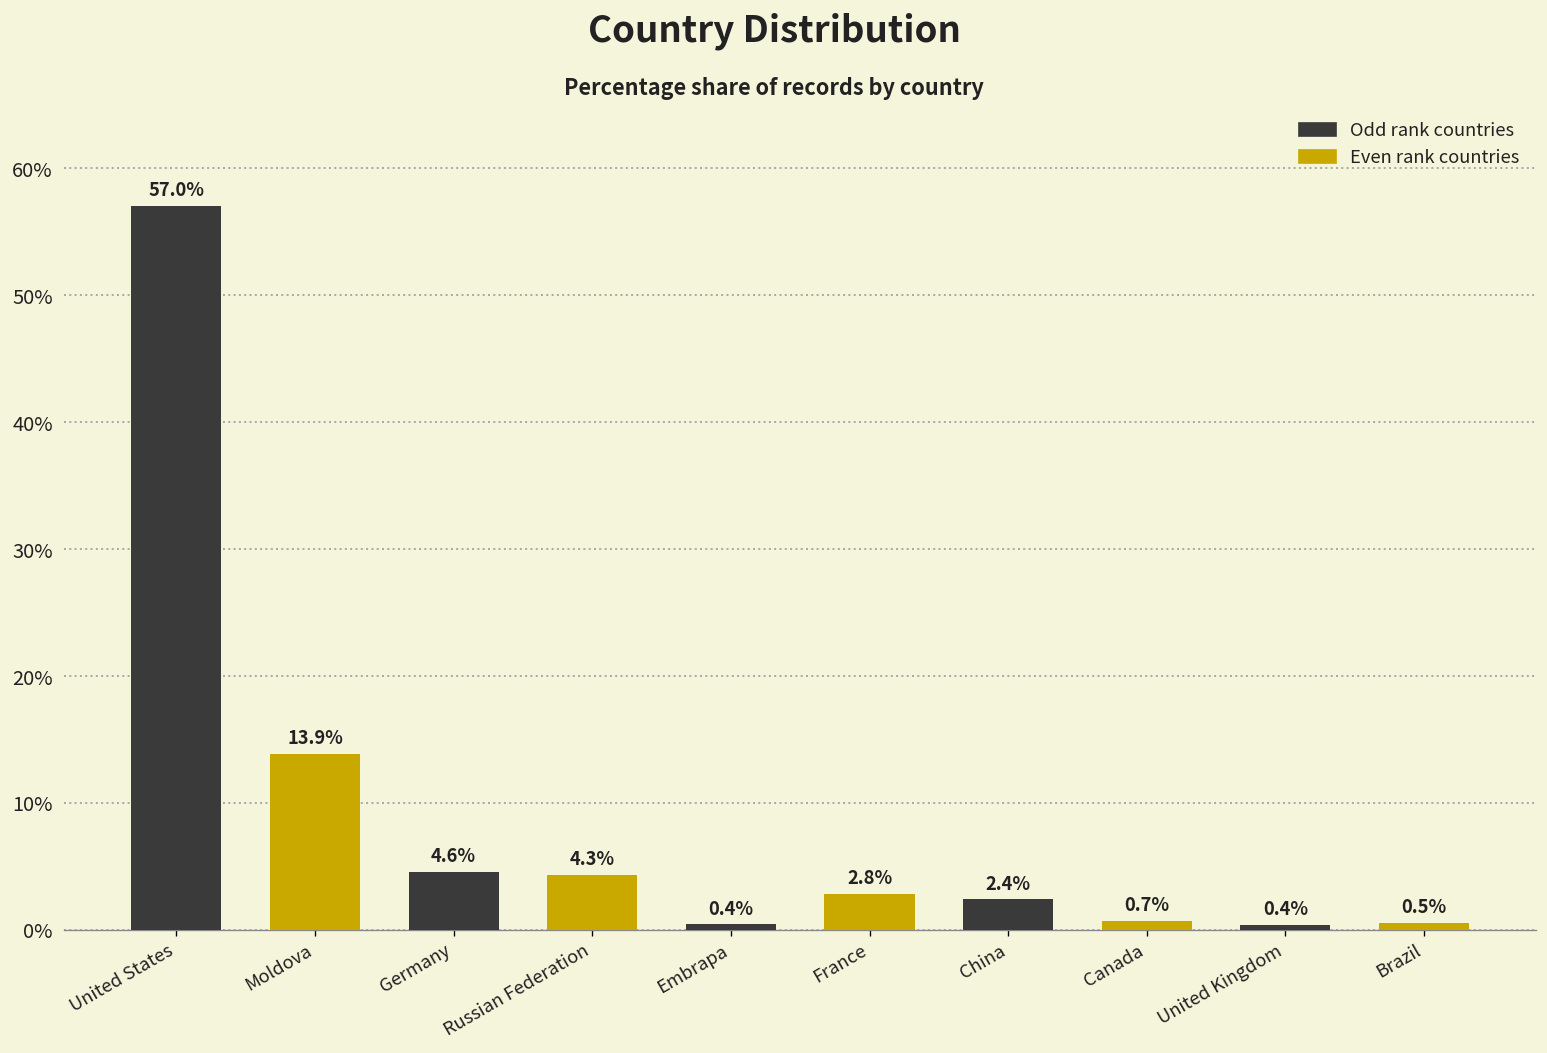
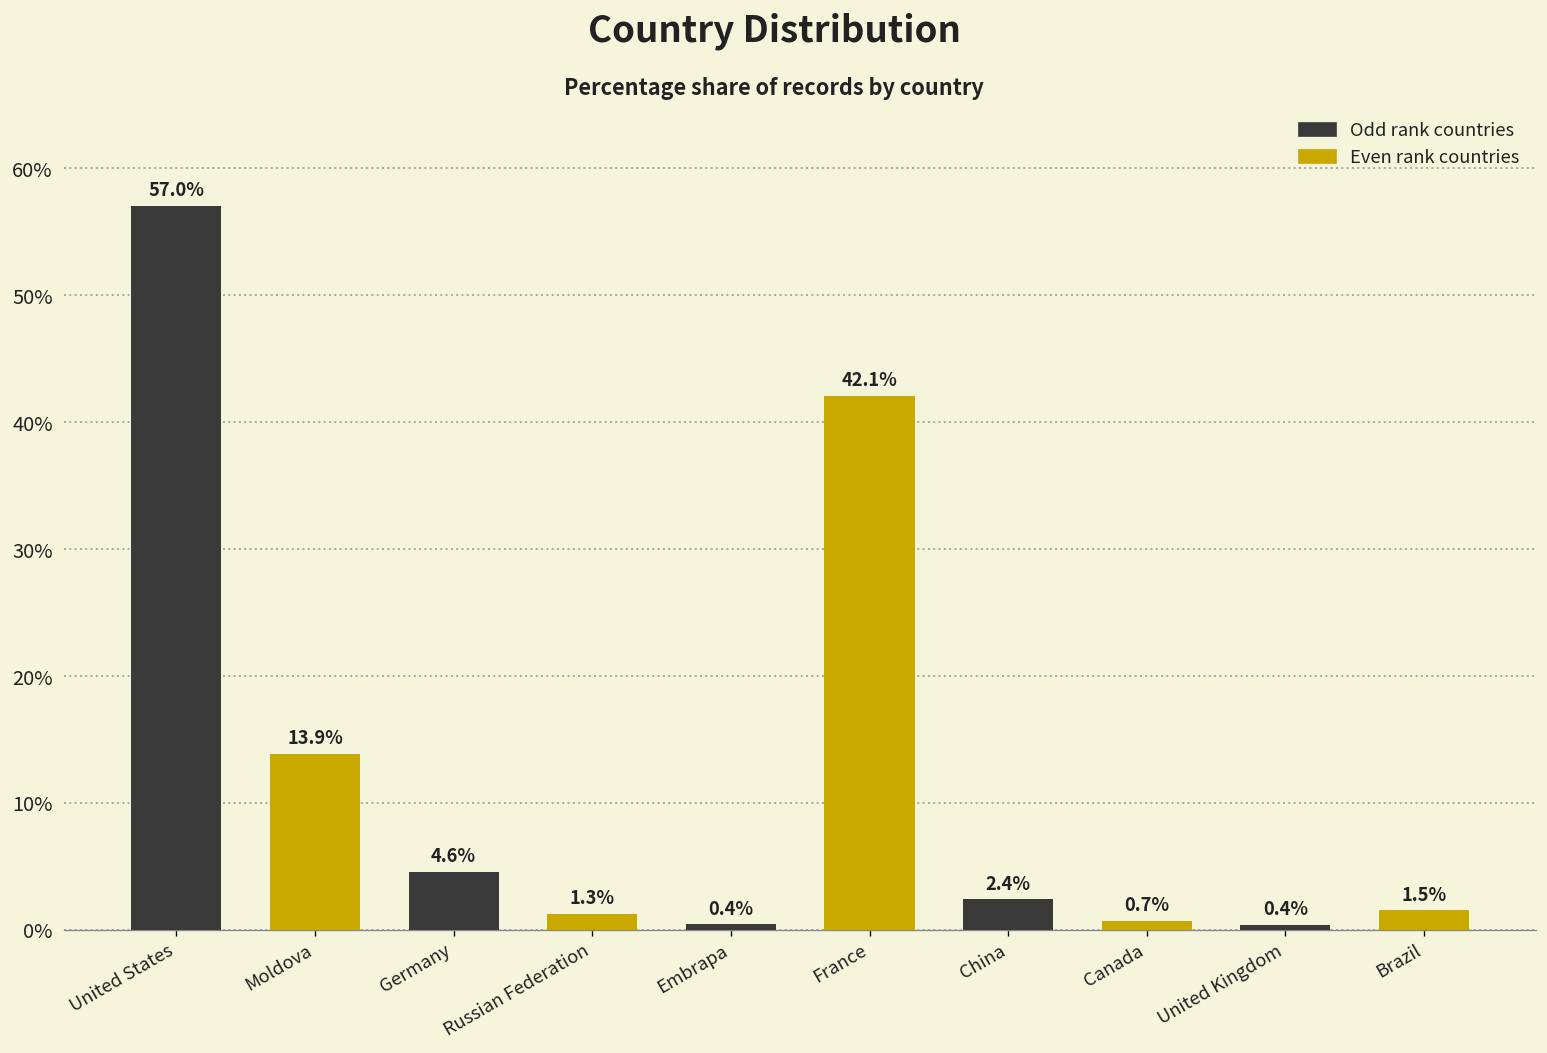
Russian Federation: 4.3% -> 1.3%
France: 2.8% -> 42.1%
Brazil: 0.5% -> 1.5%
